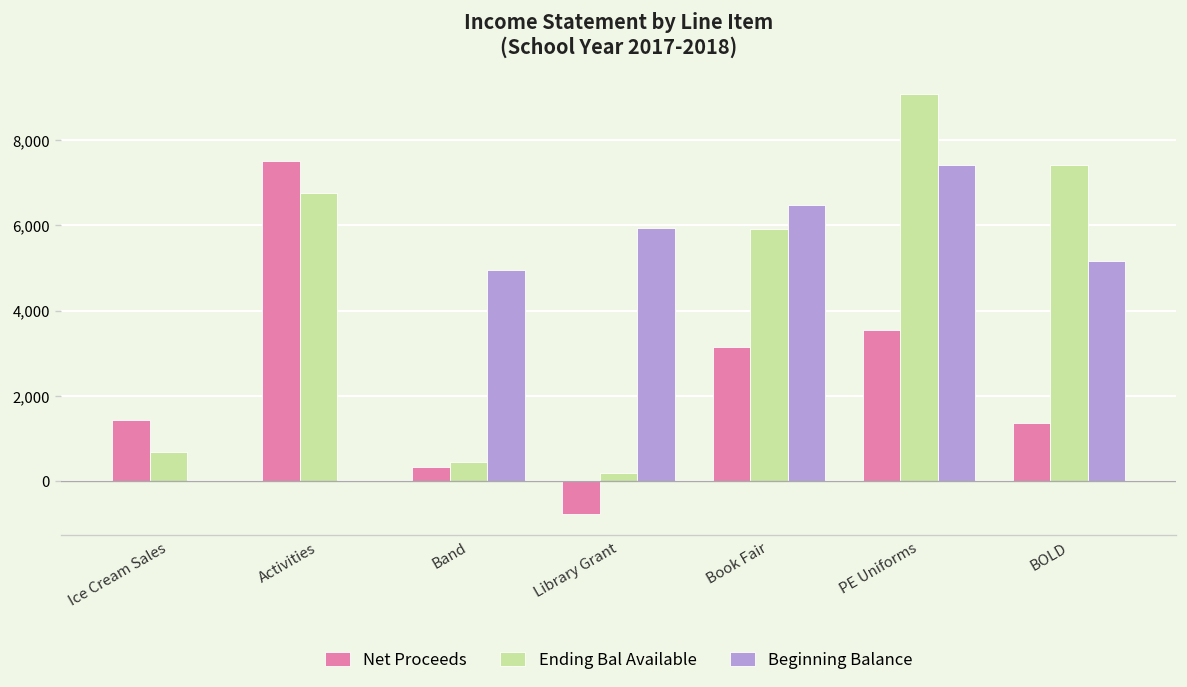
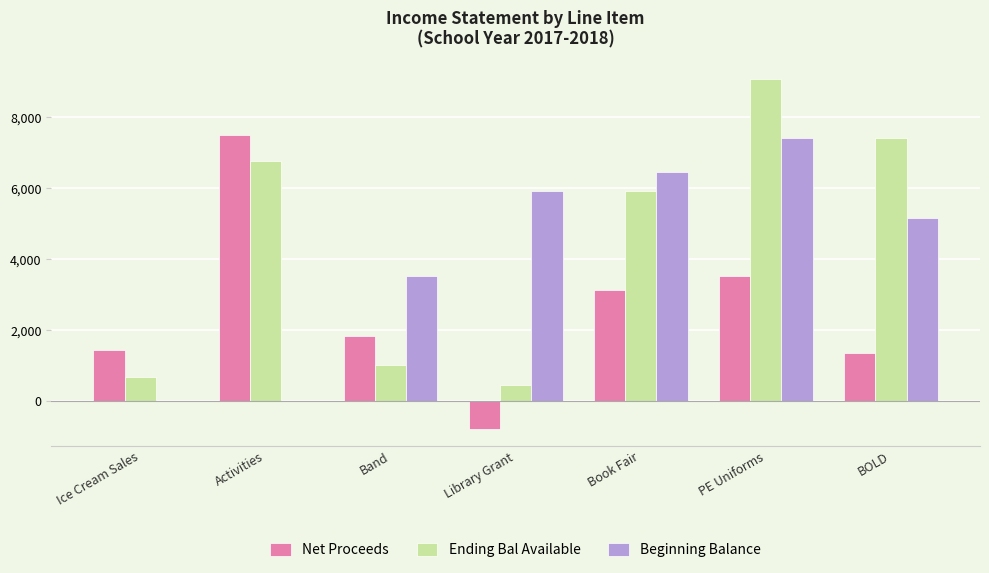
Net Proceeds, Band: 300 -> 1,800
Ending Bal Available, Band: 500 -> 1,000
Beginning Balance, Band: 5,000 -> 3,500
Ending Bal Available, Library Grant: 200 -> 500
